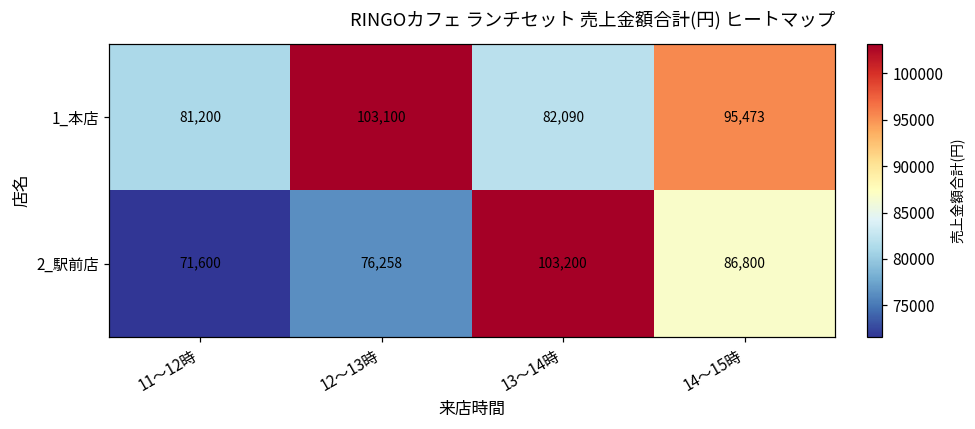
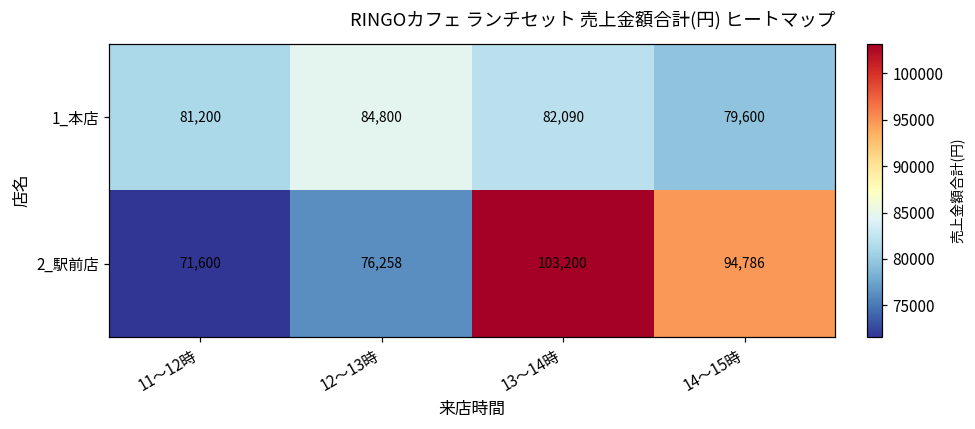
1_本店, 12～13時: 103,100 -> 84,800
1_本店, 14～15時: 95,473 -> 79,600
2_駅前店, 14～15時: 86,800 -> 94,786
